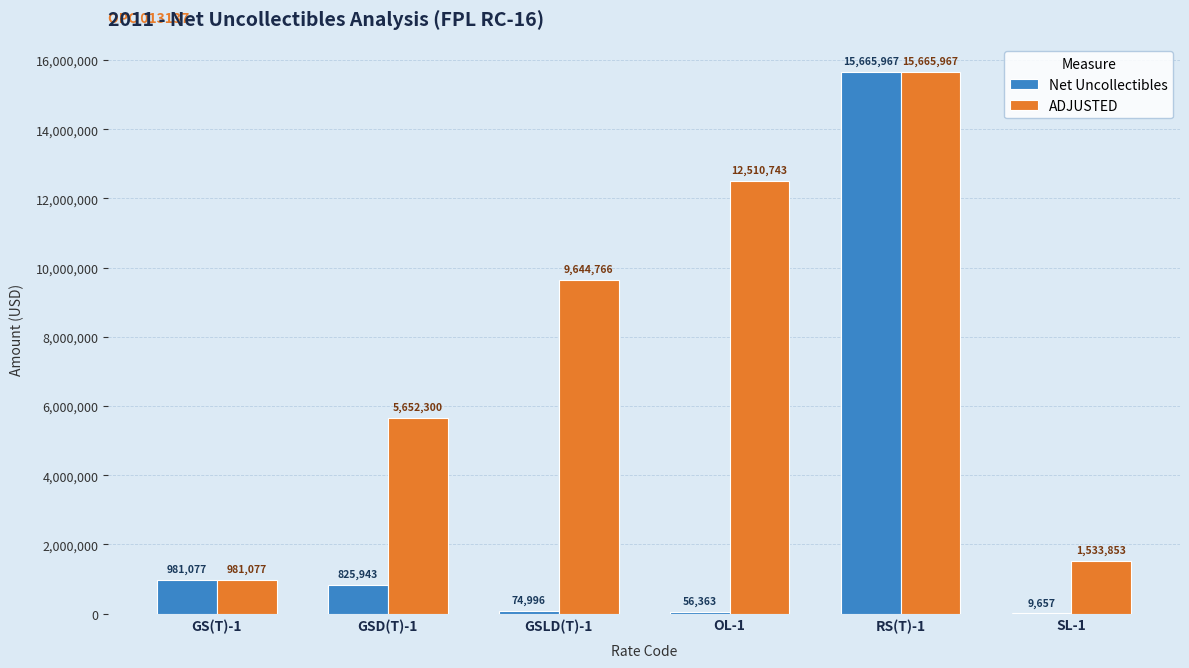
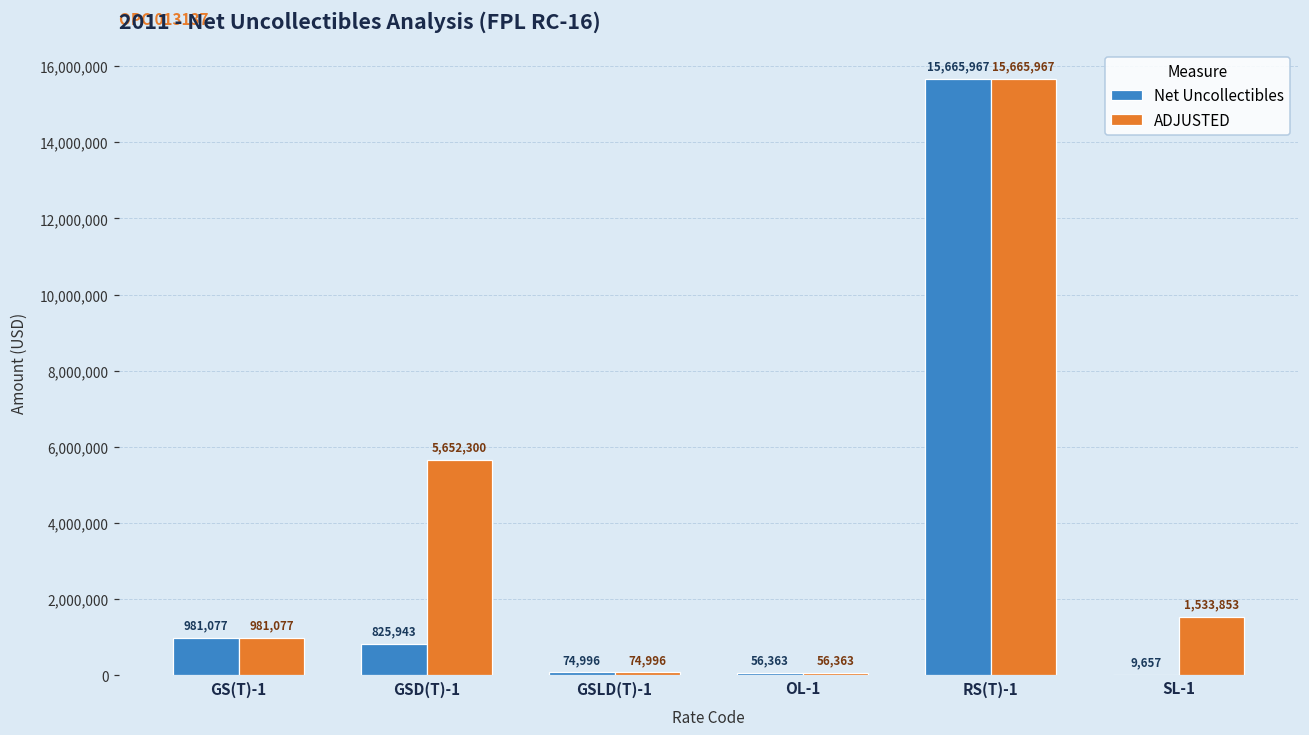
ADJUSTED, GSLD(T)-1: 9,644,766 -> 74,996
ADJUSTED, OL-1: 12,510,743 -> 56,363
